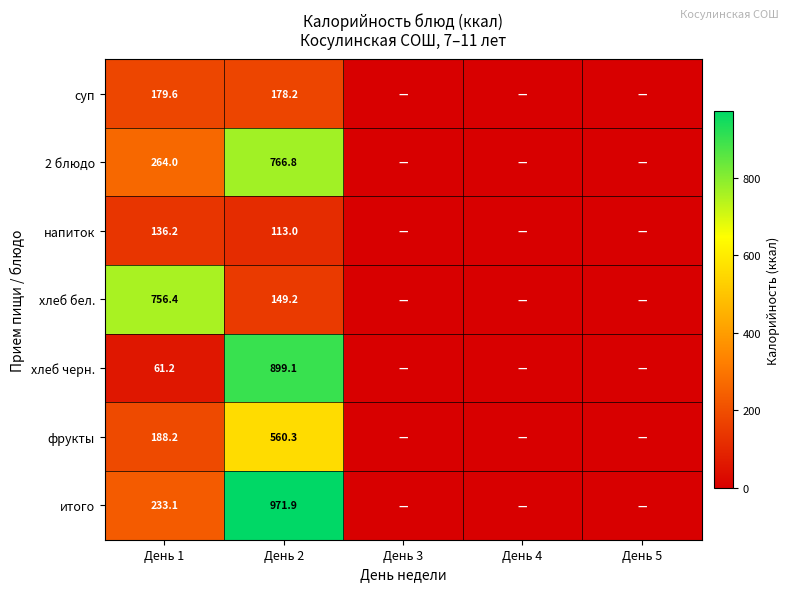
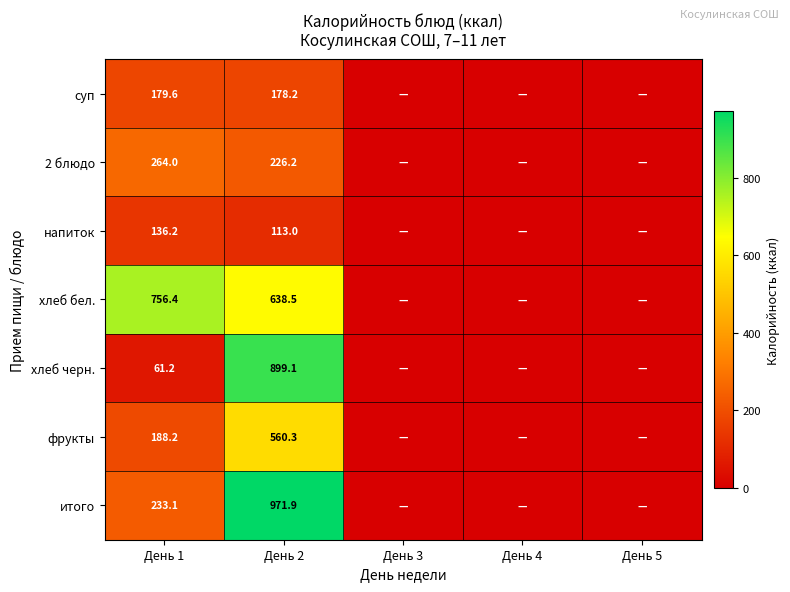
2 блюдо, День 2: 766.8 -> 226.2
хлеб бел., День 2: 149.2 -> 638.5
